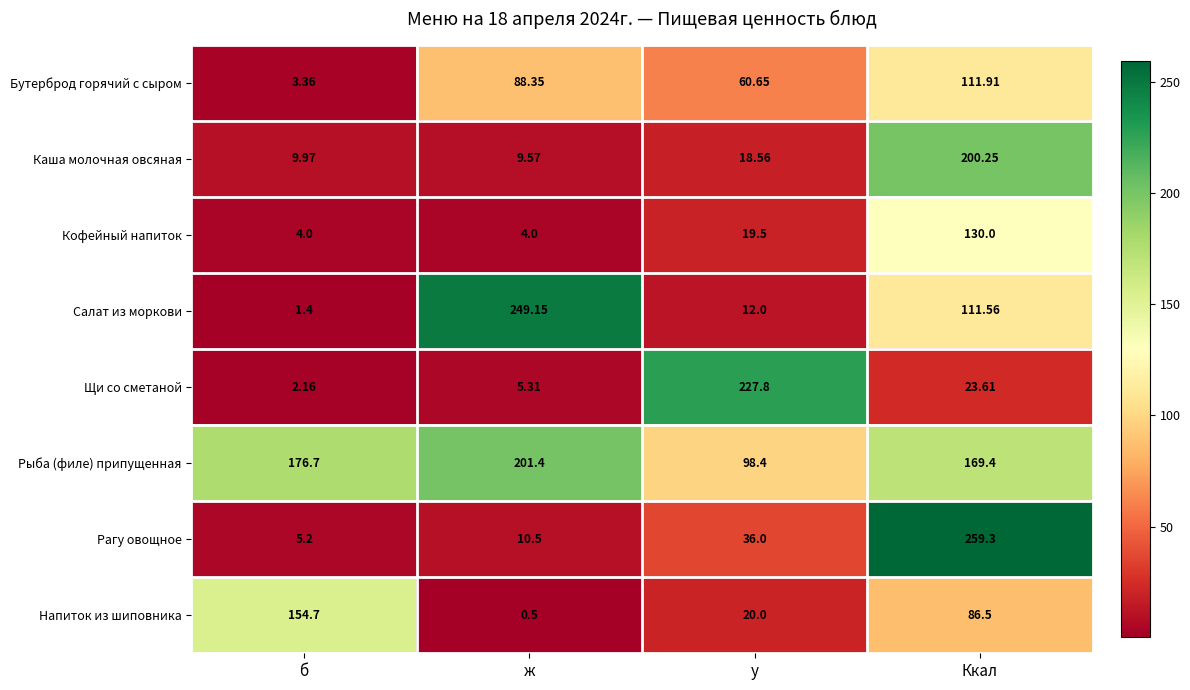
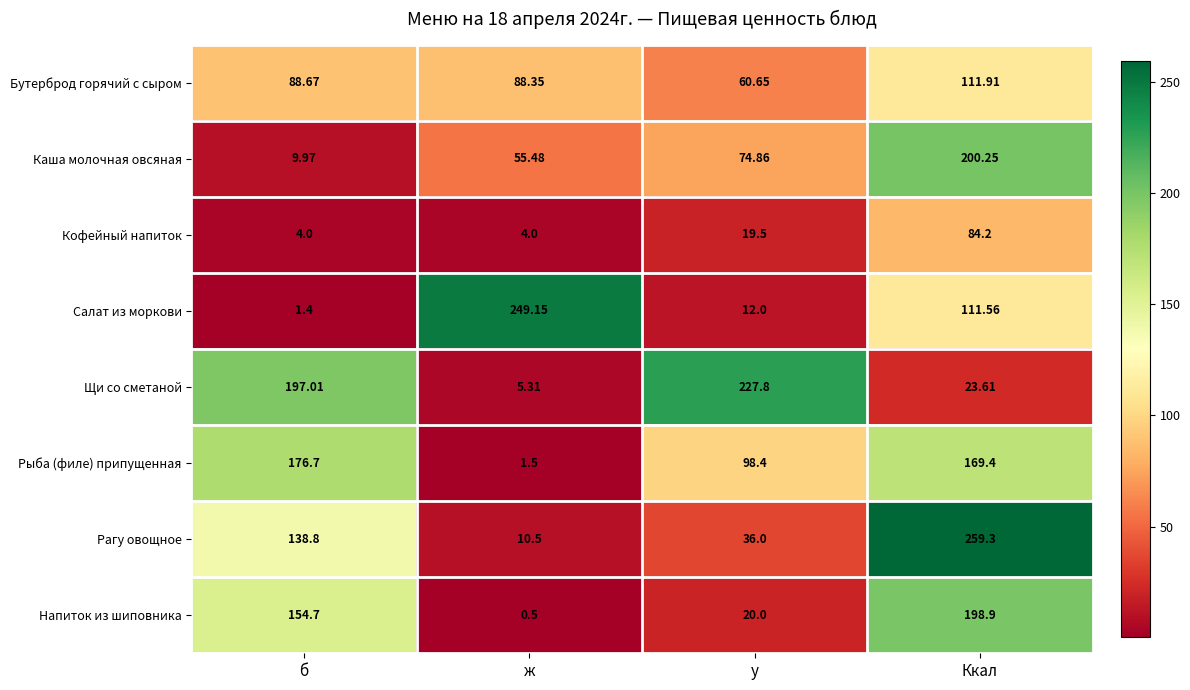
Бутерброд горячий с сыром, б: 3.36 -> 88.67
Каша молочная овсяная, ж: 9.57 -> 55.48
Каша молочная овсяная, у: 18.56 -> 74.86
Кофейный напиток, Ккал: 130.0 -> 84.2
Щи со сметаной, б: 2.16 -> 197.01
Рыба (филе) припущенная, ж: 201.4 -> 1.5
Рагу овощное, б: 5.2 -> 138.8
Напиток из шиповника, Ккал: 86.5 -> 198.9
